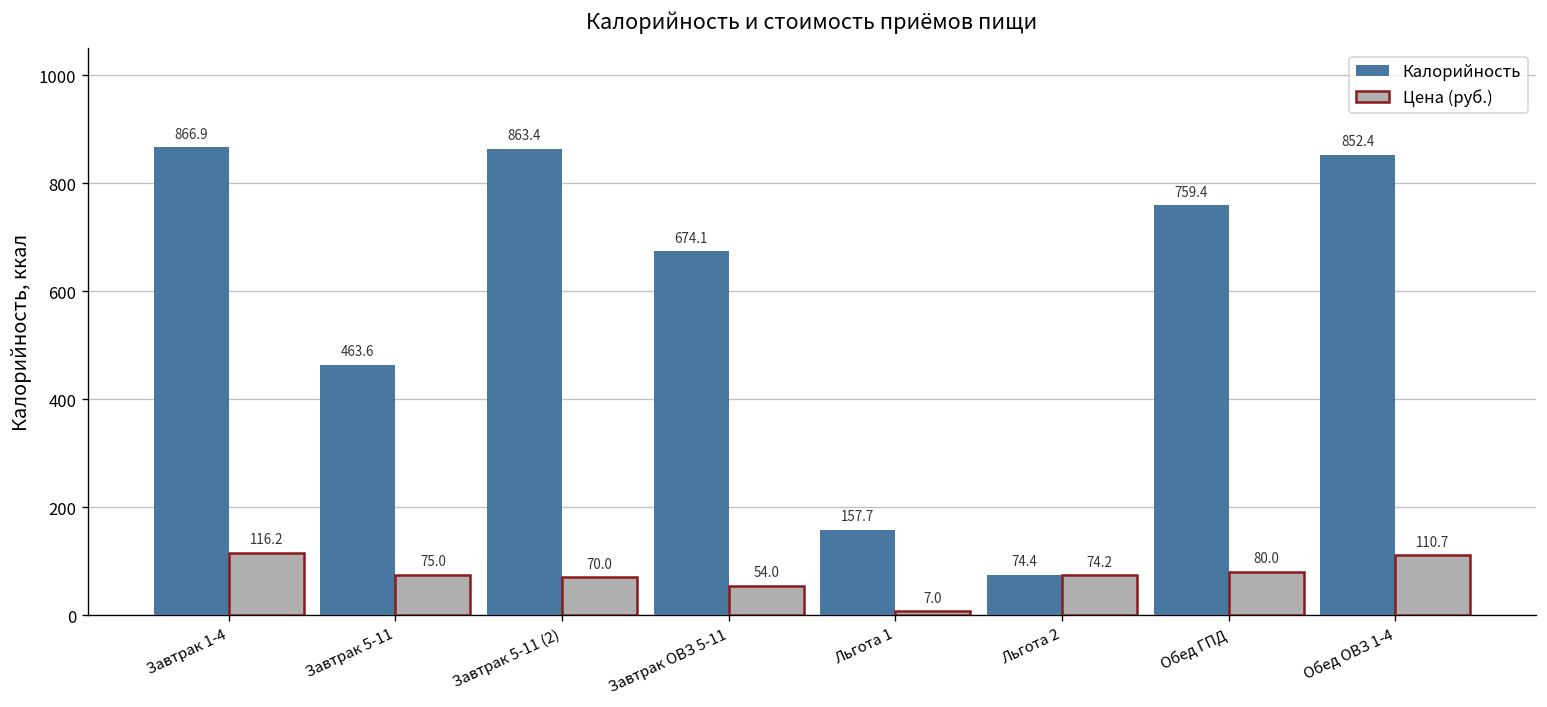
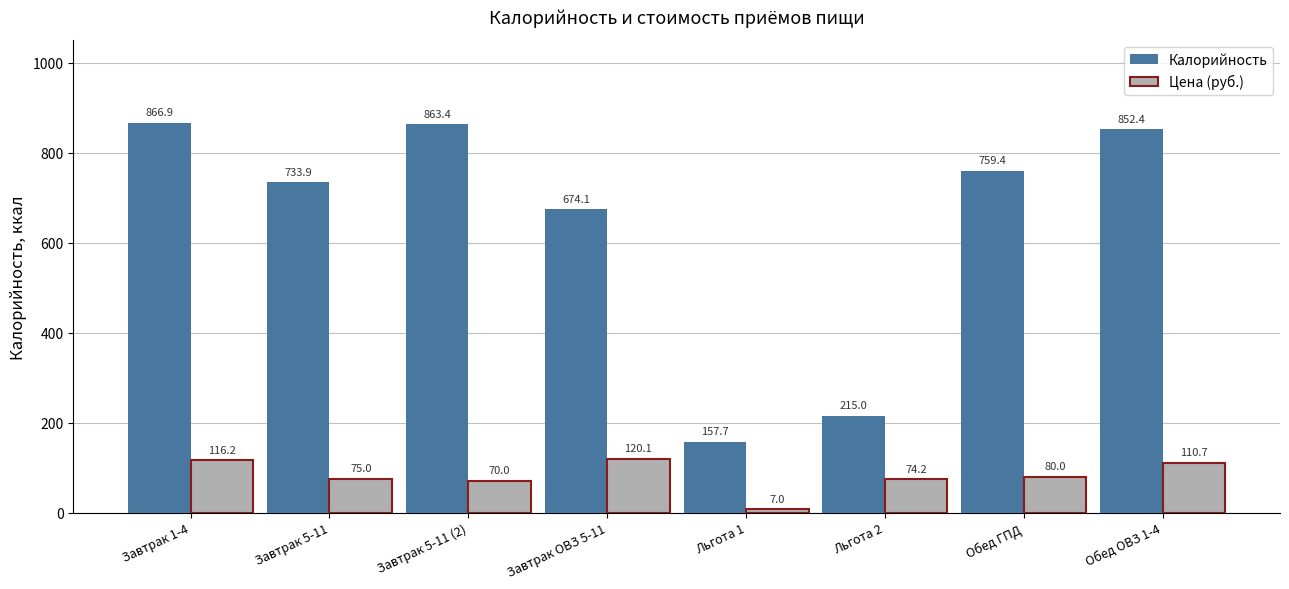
Калорийность, Завтрак 5-11: 463.6 -> 733.9
Цена (руб.), Завтрак ОВЗ 5-11: 54.0 -> 120.1
Калорийность, Льгота 2: 74.4 -> 215.0
